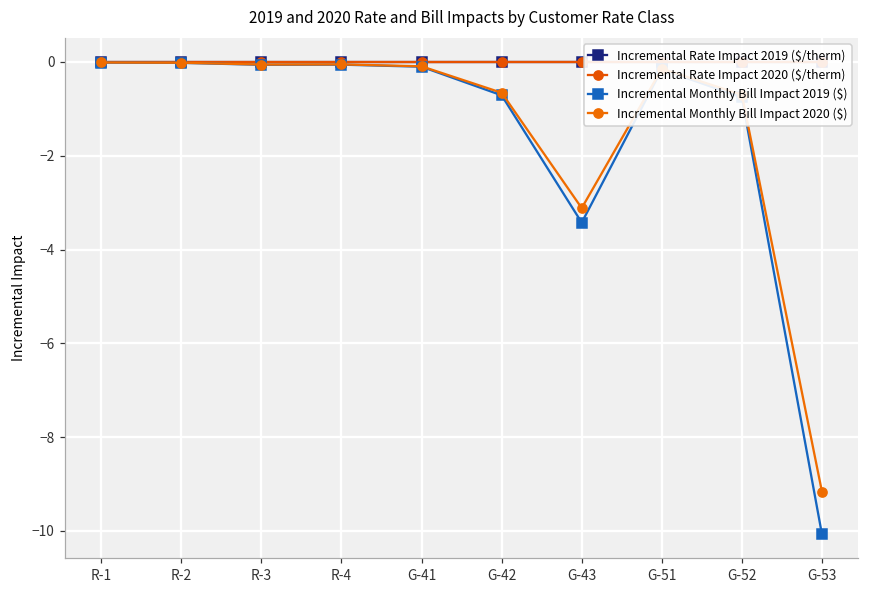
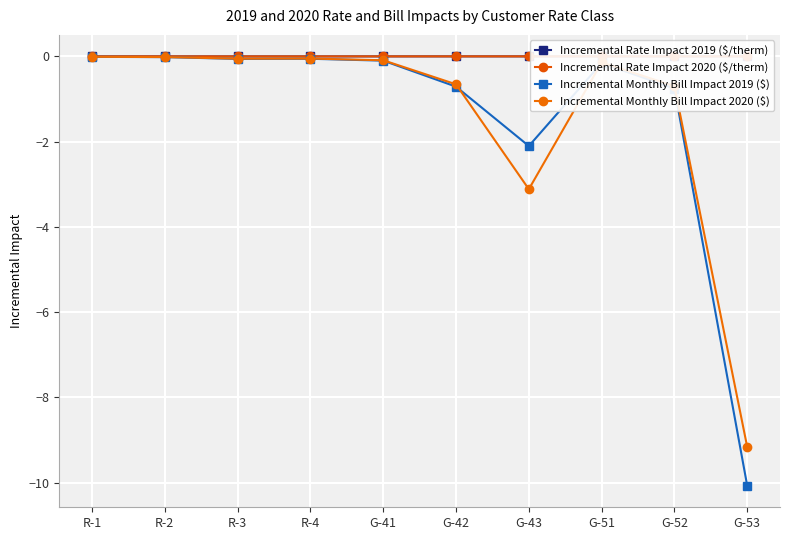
Incremental Monthly Bill Impact 2019 ($), G-43: -3.4 -> -2.1
